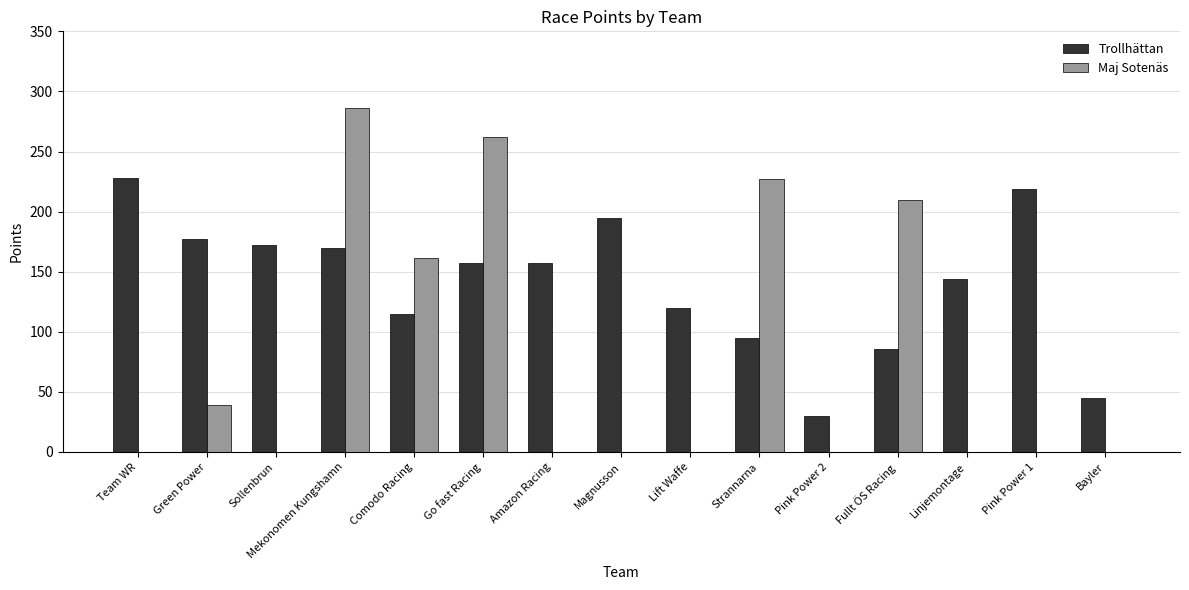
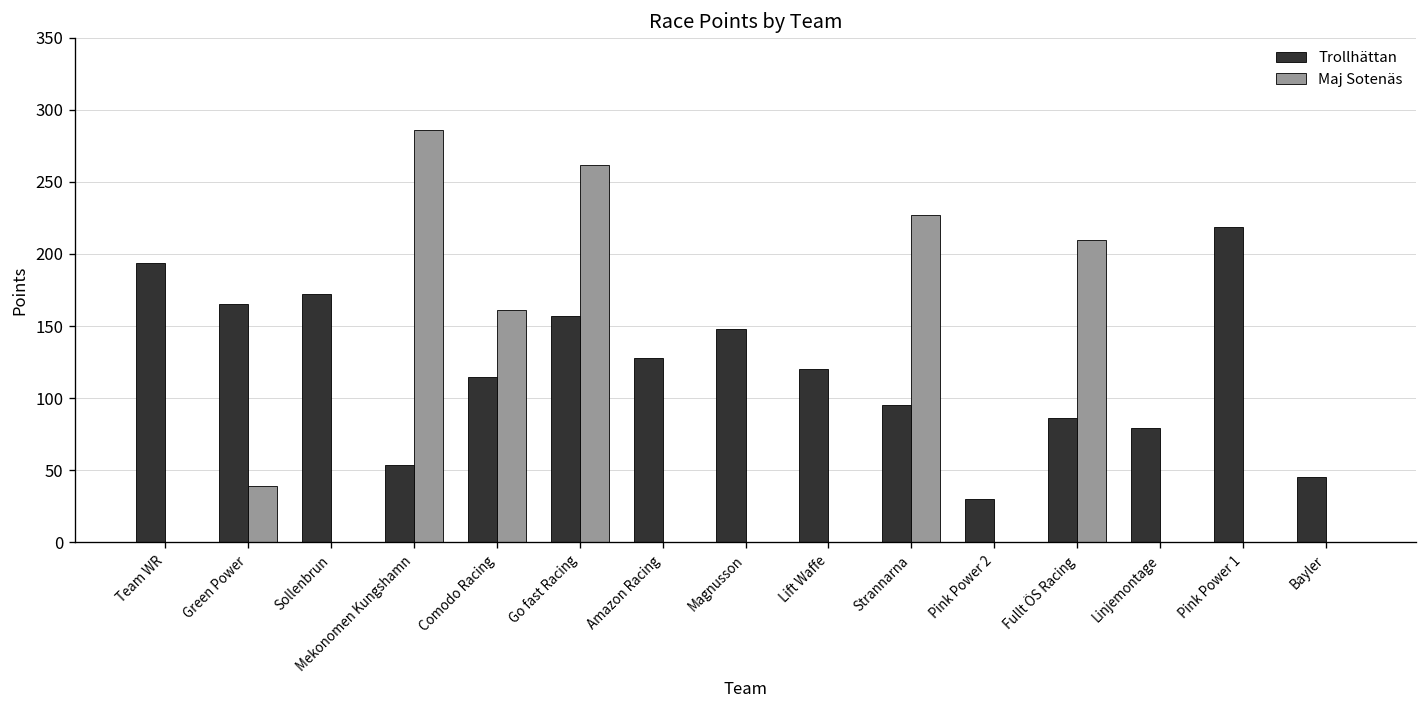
Trollhättan, Team WR: 228 -> 194
Trollhättan, Green Power: 177 -> 165
Trollhättan, Mekonomen Kungshamn: 170 -> 54
Trollhättan, Amazon Racing: 157 -> 128
Trollhättan, Magnusson: 195 -> 148
Trollhättan, Linjemontage: 144 -> 79
